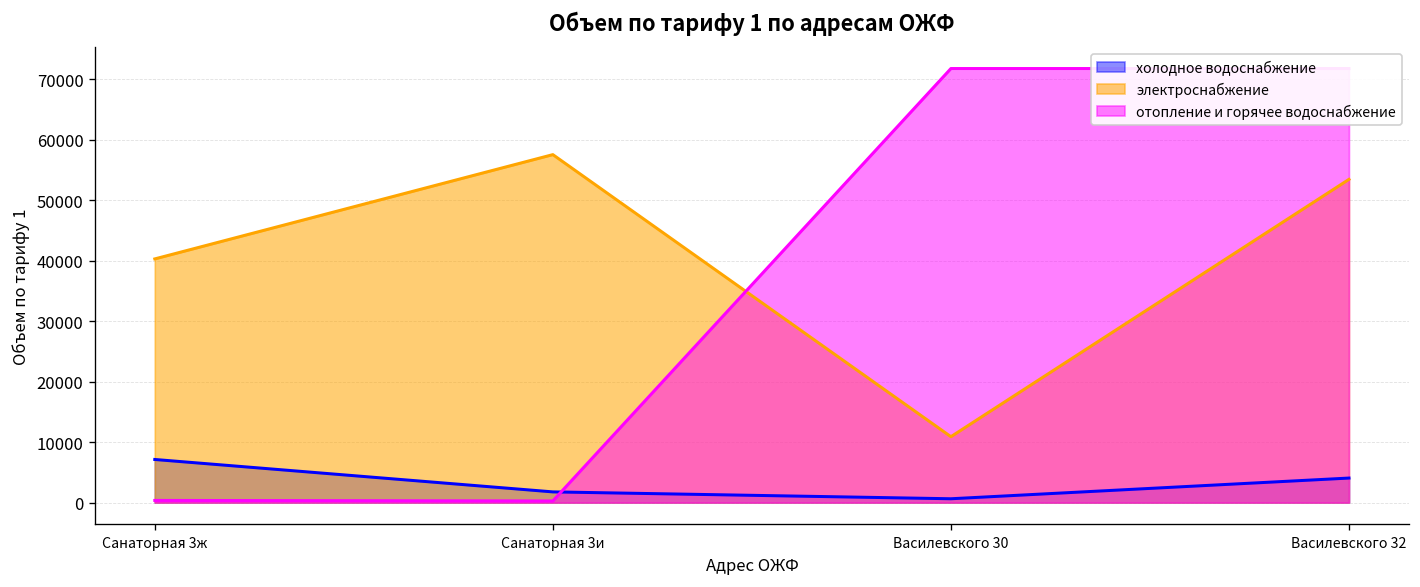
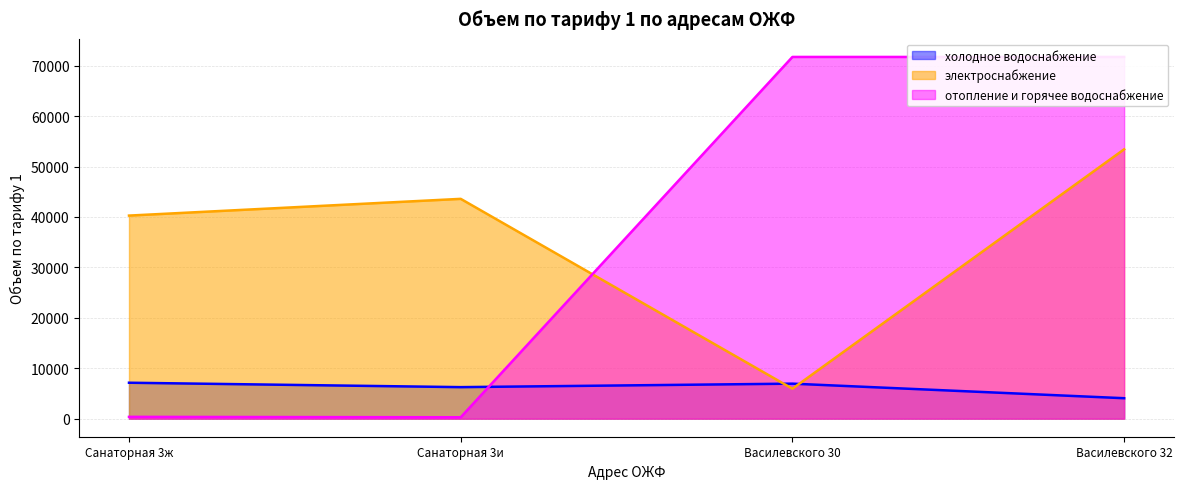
холодное водоснабжение, Санаторная 3и: 2000 -> 6000
электроснабжение, Санаторная 3и: 58000 -> 44000
холодное водоснабжение, Василевского 30: 1000 -> 7000
электроснабжение, Василевского 30: 11000 -> 6000
